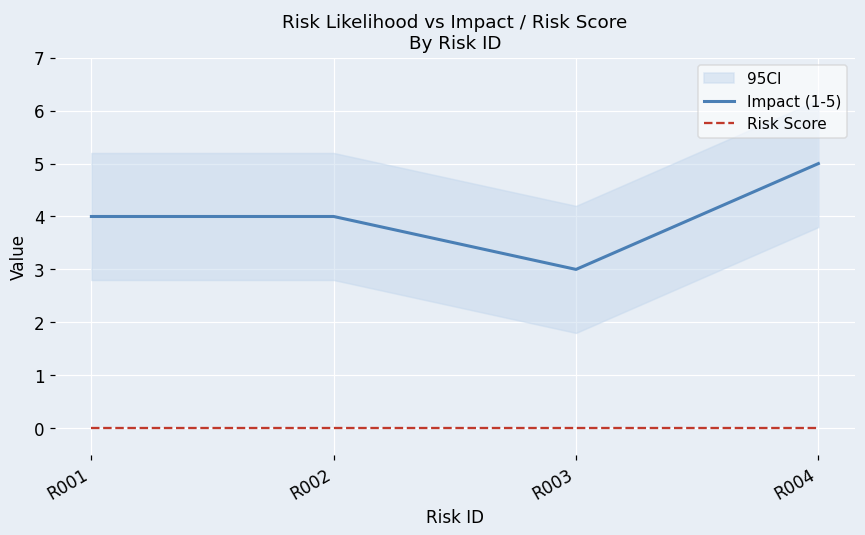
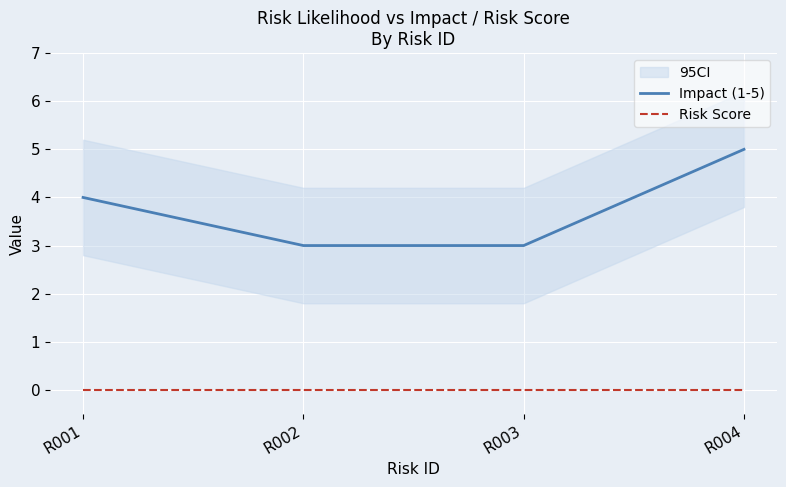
Impact (1-5), R002: 4 -> 3
